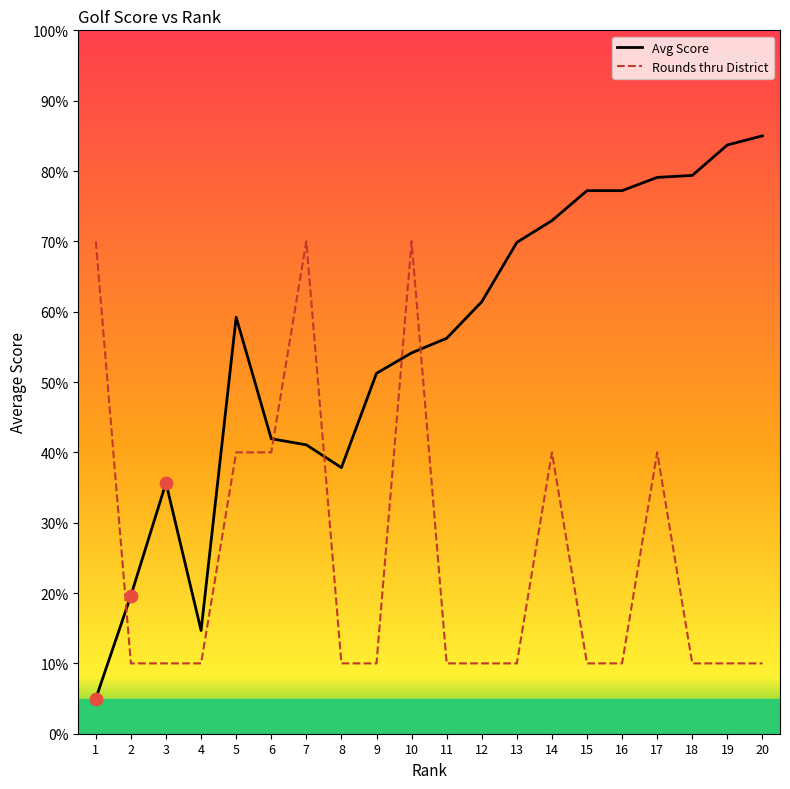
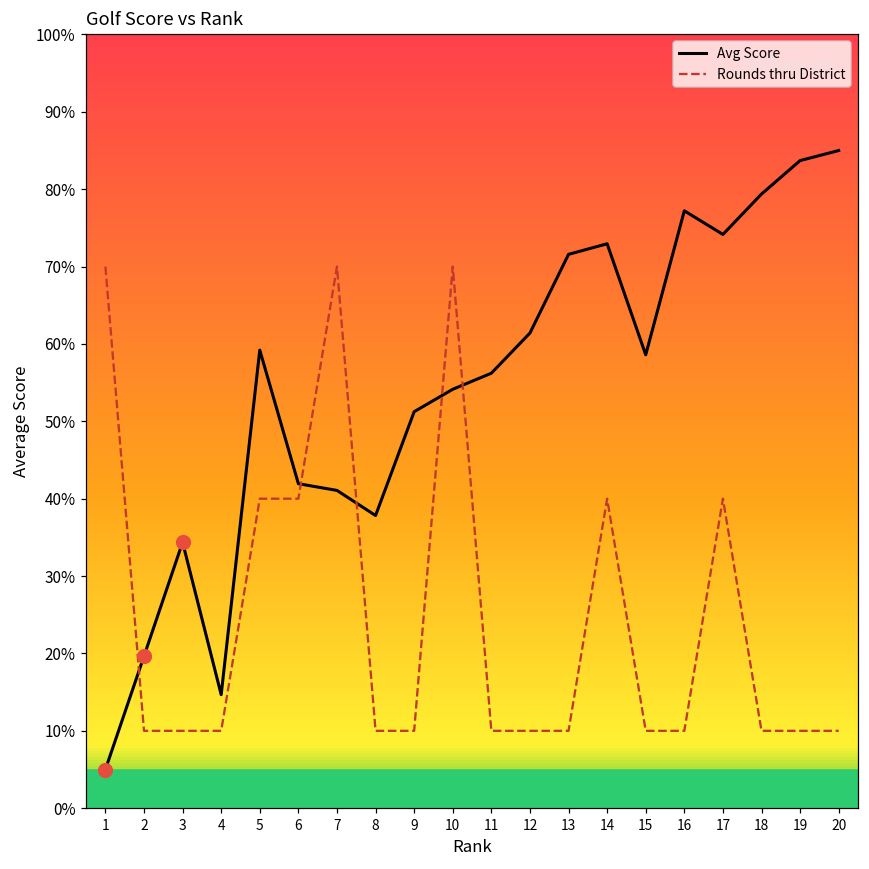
Avg Score, 3: 36% -> 34%
Avg Score, 13: 70% -> 72%
Avg Score, 15: 77% -> 59%
Avg Score, 17: 79% -> 74%
